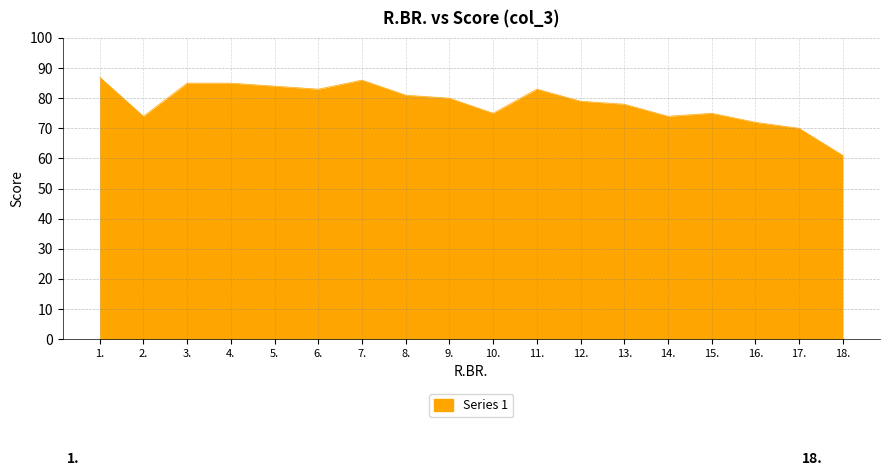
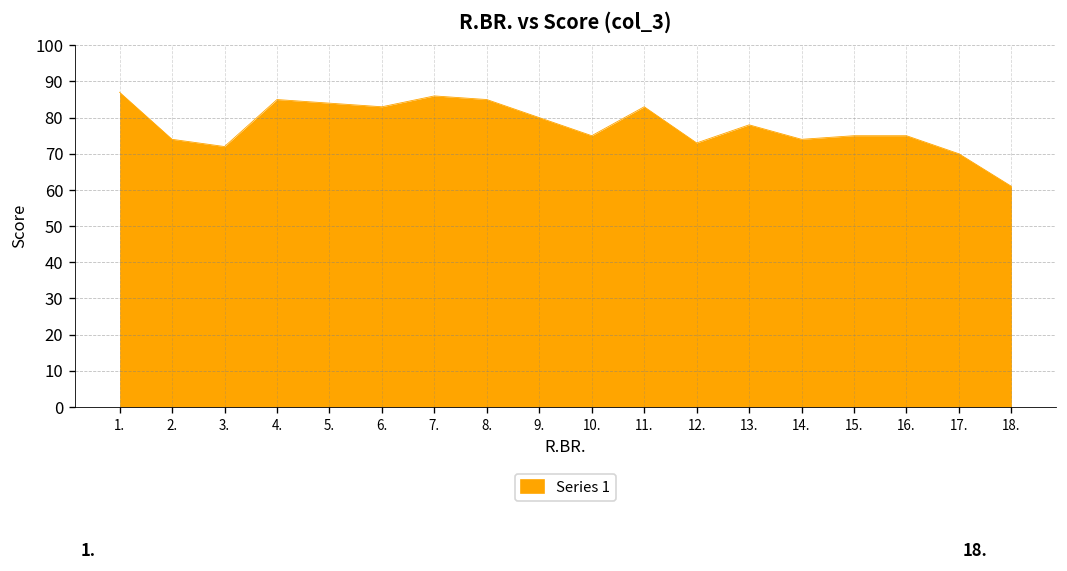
3.: 85 -> 72
8.: 81 -> 85
12.: 79 -> 73
16.: 72 -> 75
